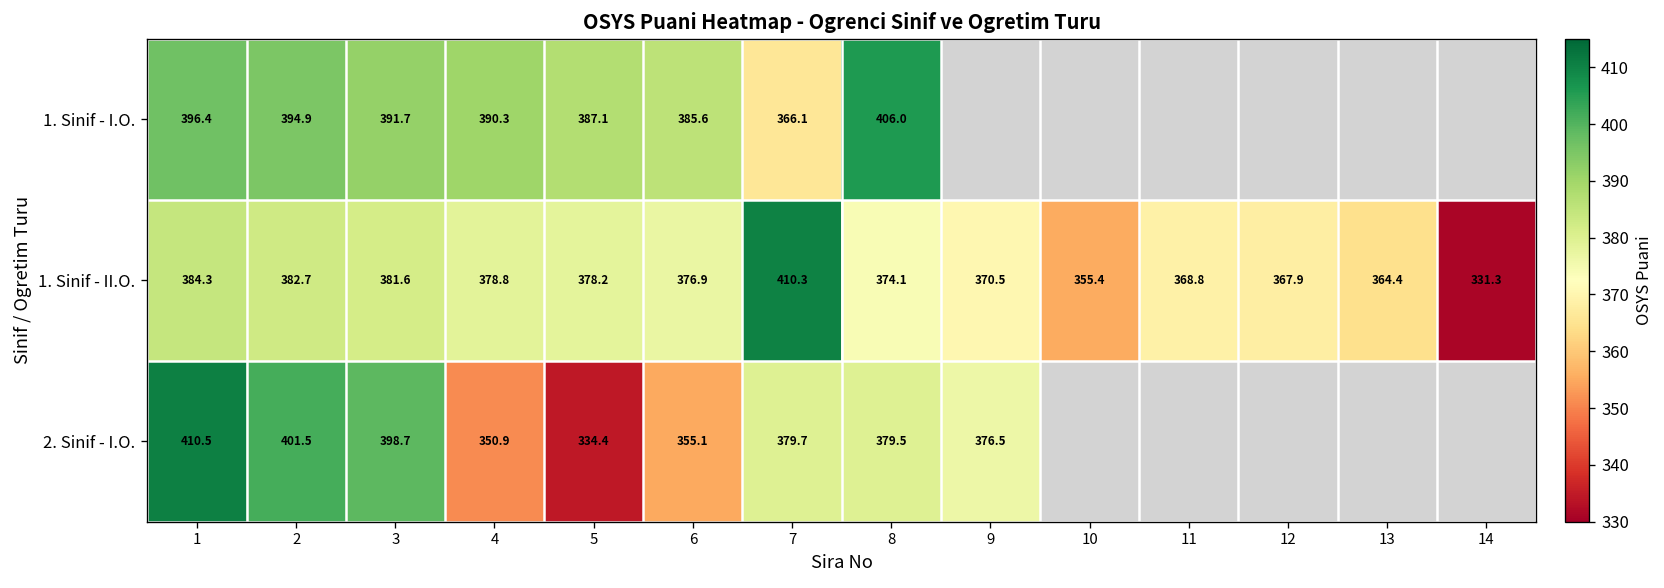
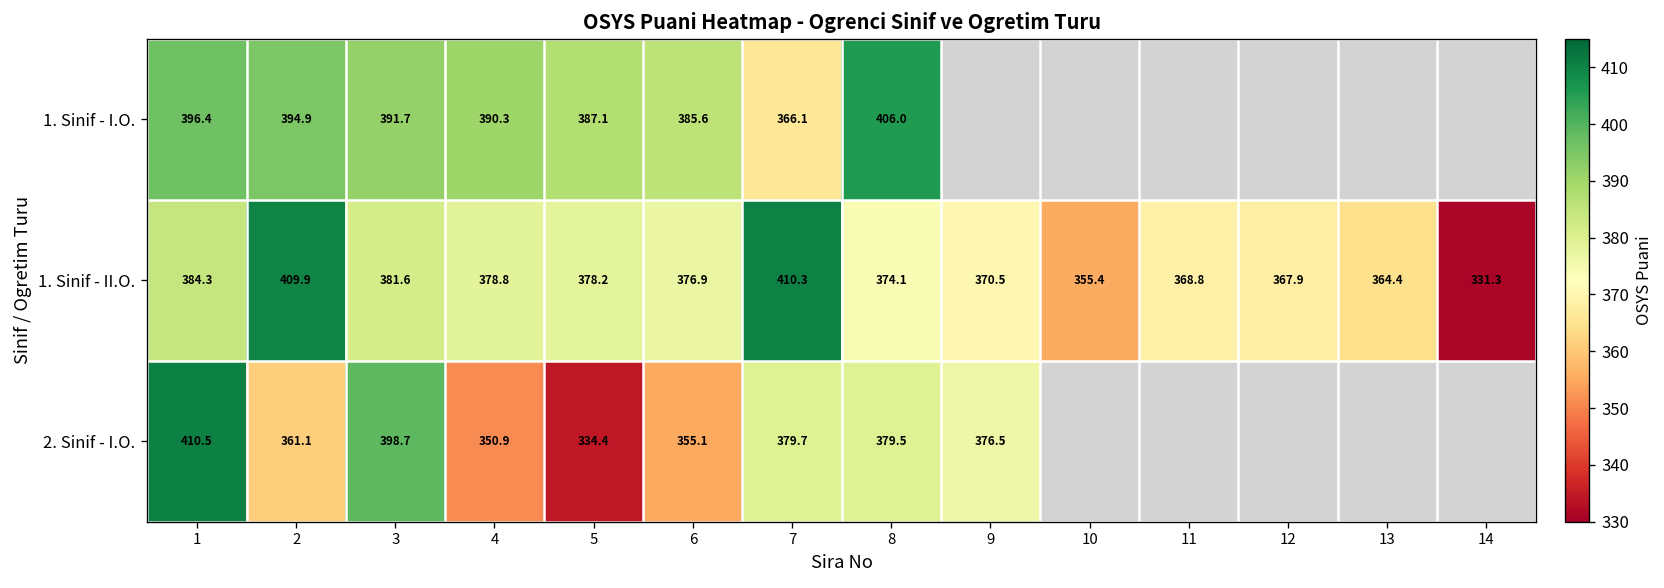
1. Sinif - II.O., 2: 382.7 -> 409.9
2. Sinif - I.O., 2: 401.5 -> 361.1
